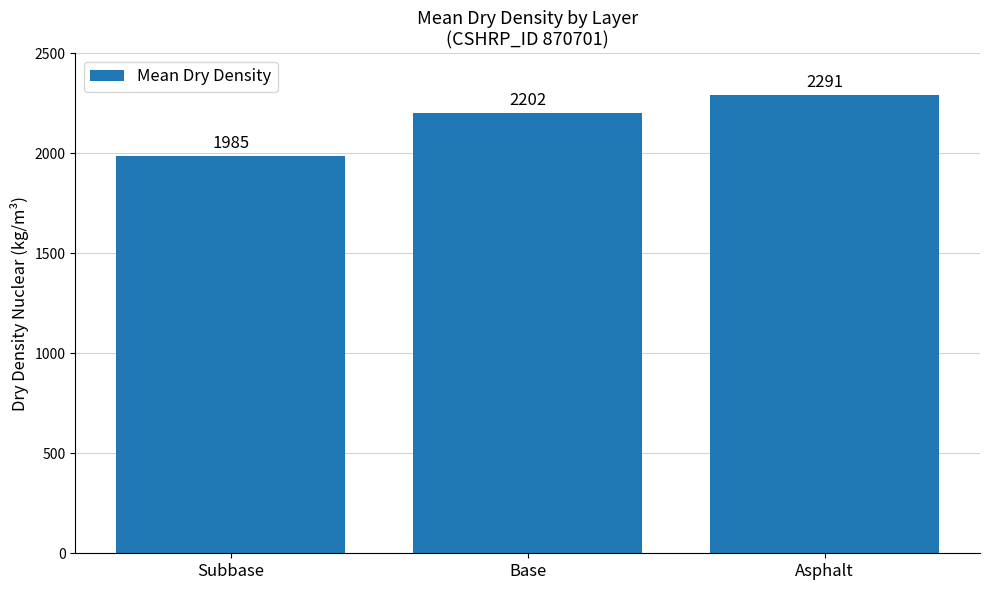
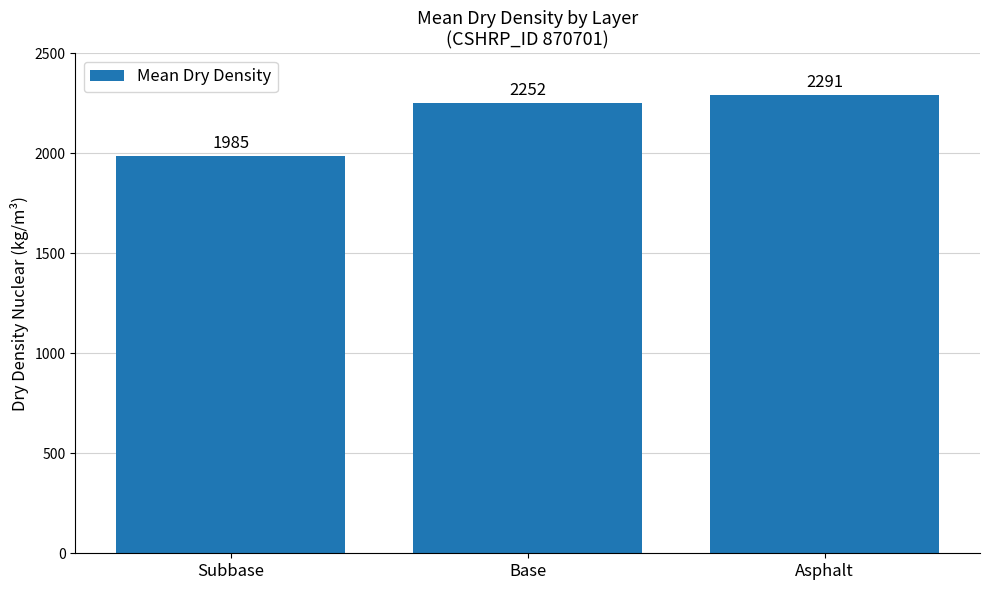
Base: 2202 -> 2252
